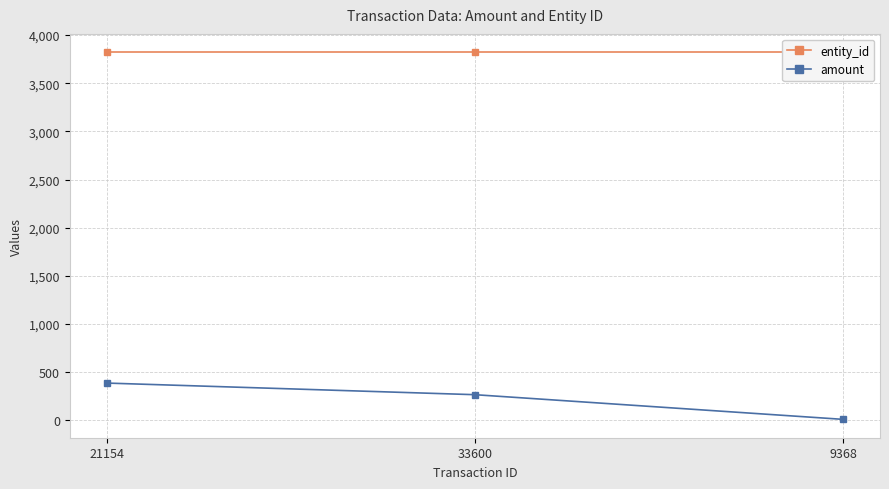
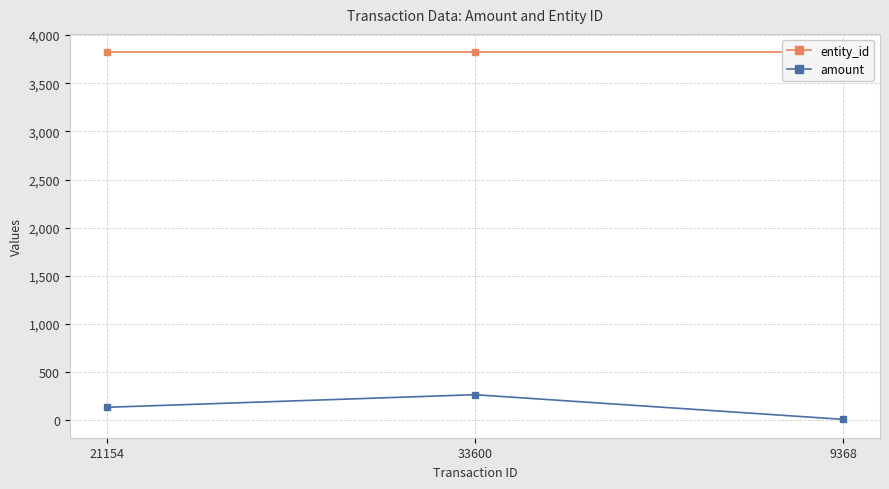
amount, 21154: 400 -> 100
